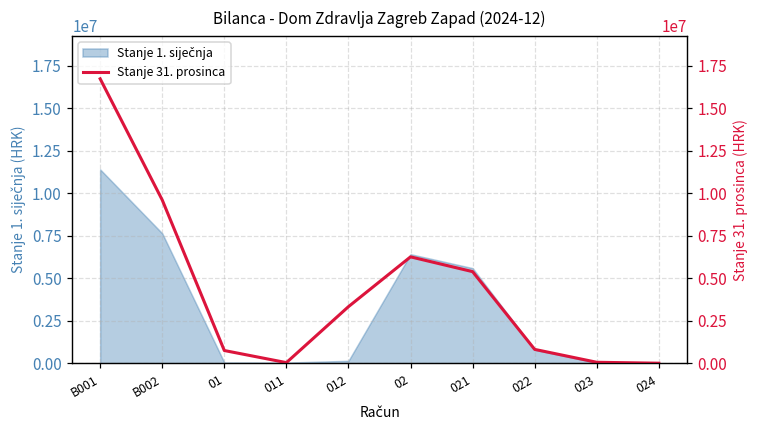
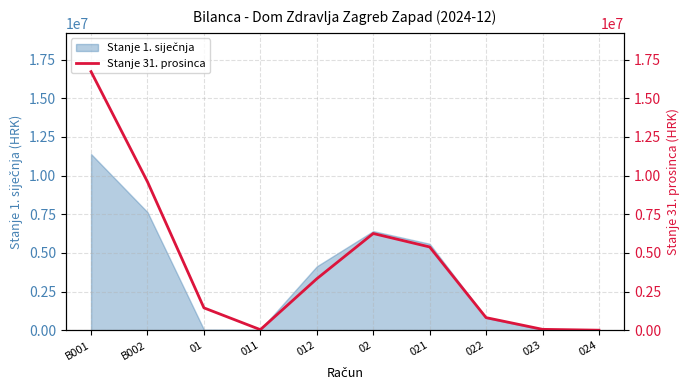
Stanje 1. siječnja, 012: 100000 -> 4100000
Stanje 31. prosinca, 01: 700000 -> 1400000
